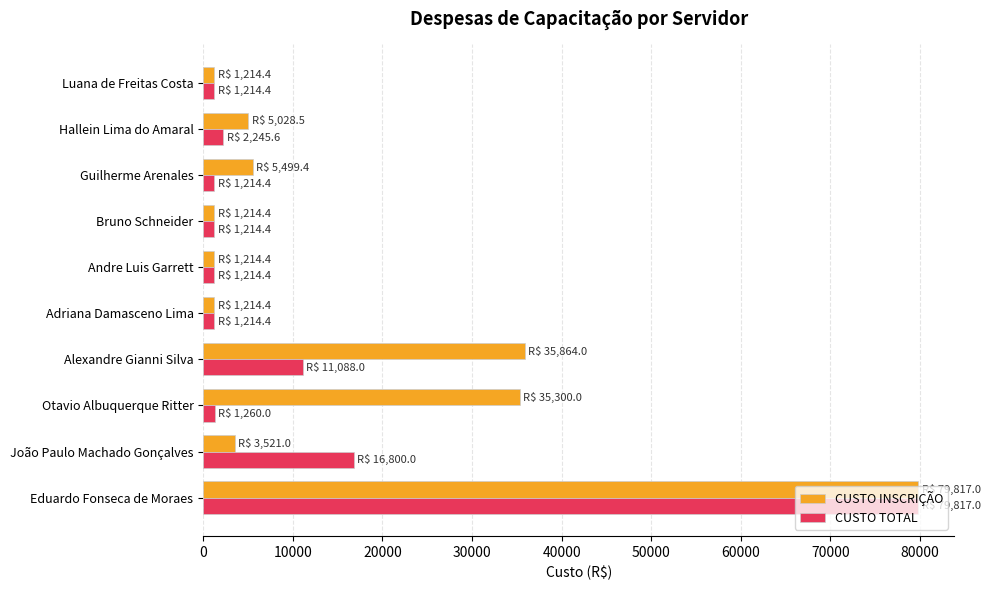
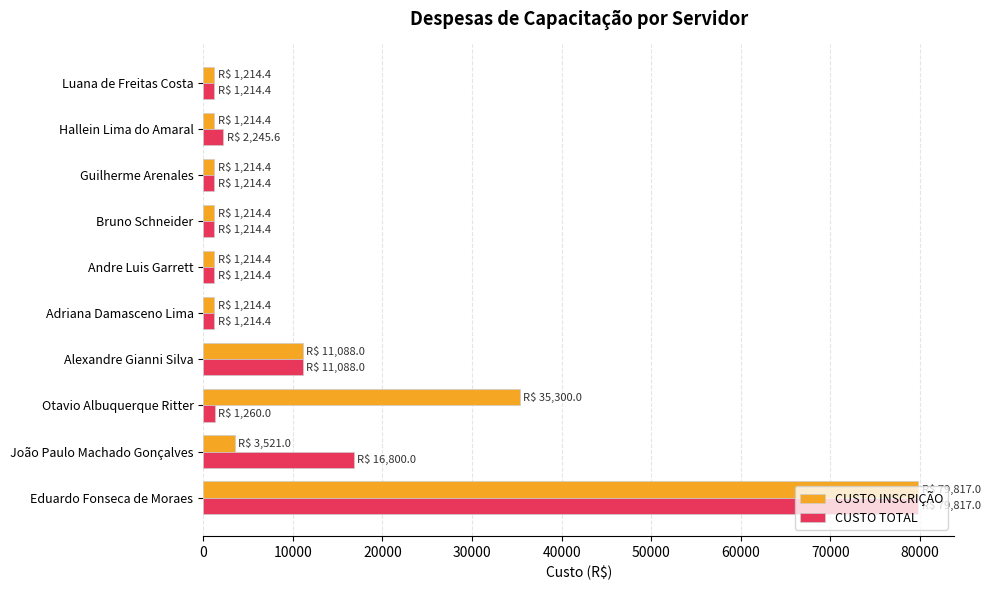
CUSTO INSCRIÇÃO, Hallein Lima do Amaral: 5,028.5 -> 1,214.4
CUSTO INSCRIÇÃO, Guilherme Arenales: 5,499.4 -> 1,214.4
CUSTO INSCRIÇÃO, Alexandre Gianni Silva: 35,864.0 -> 11,088.0
